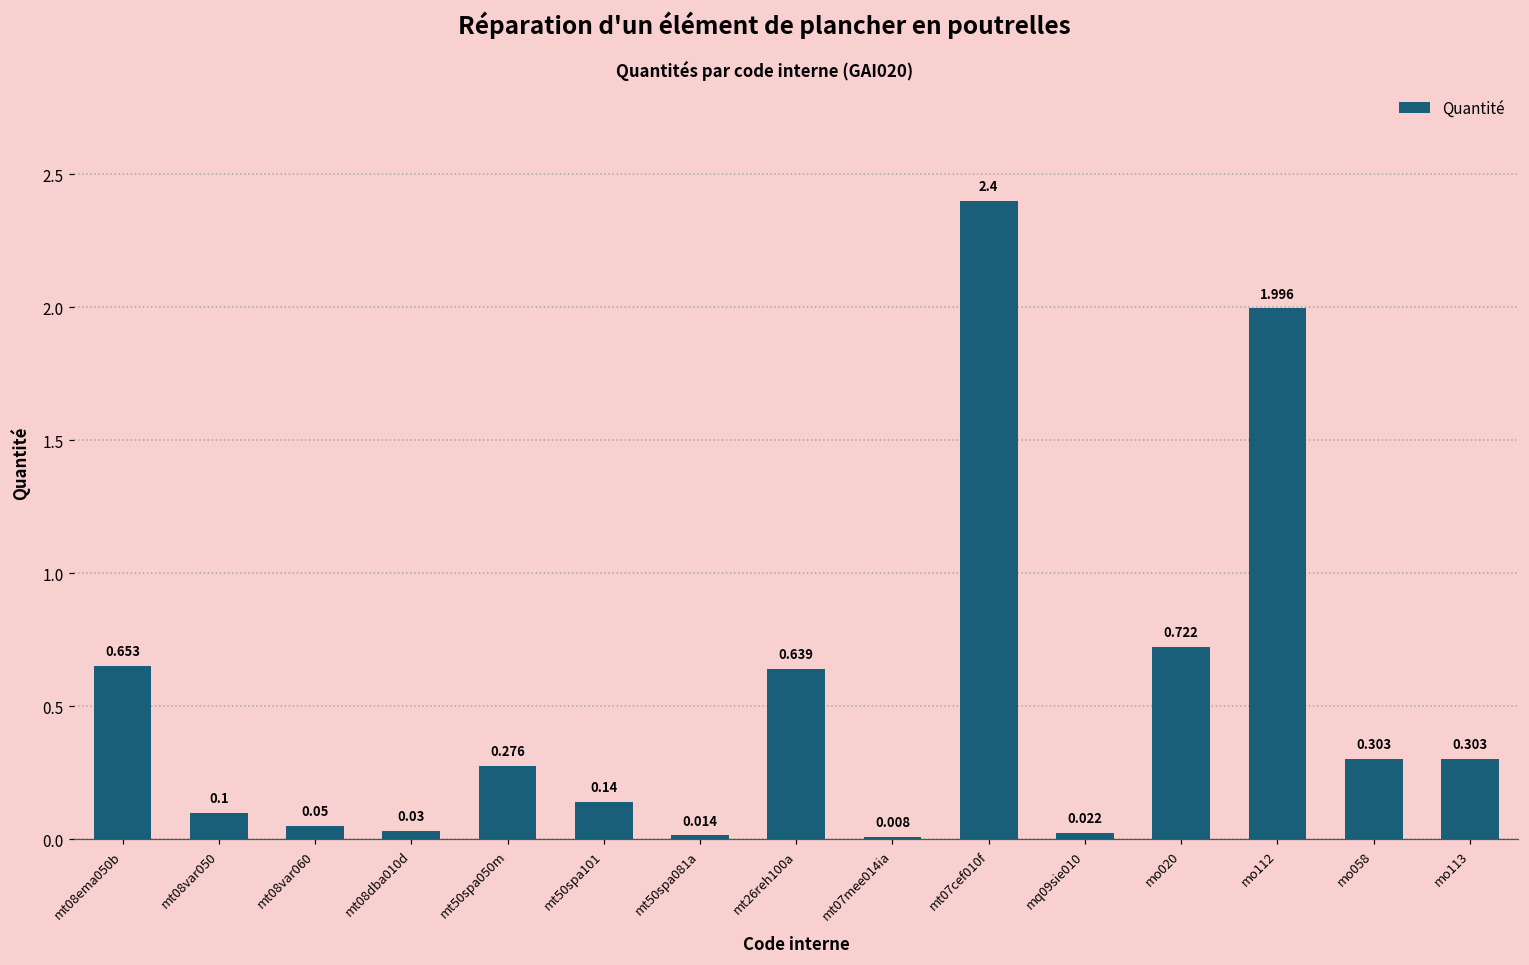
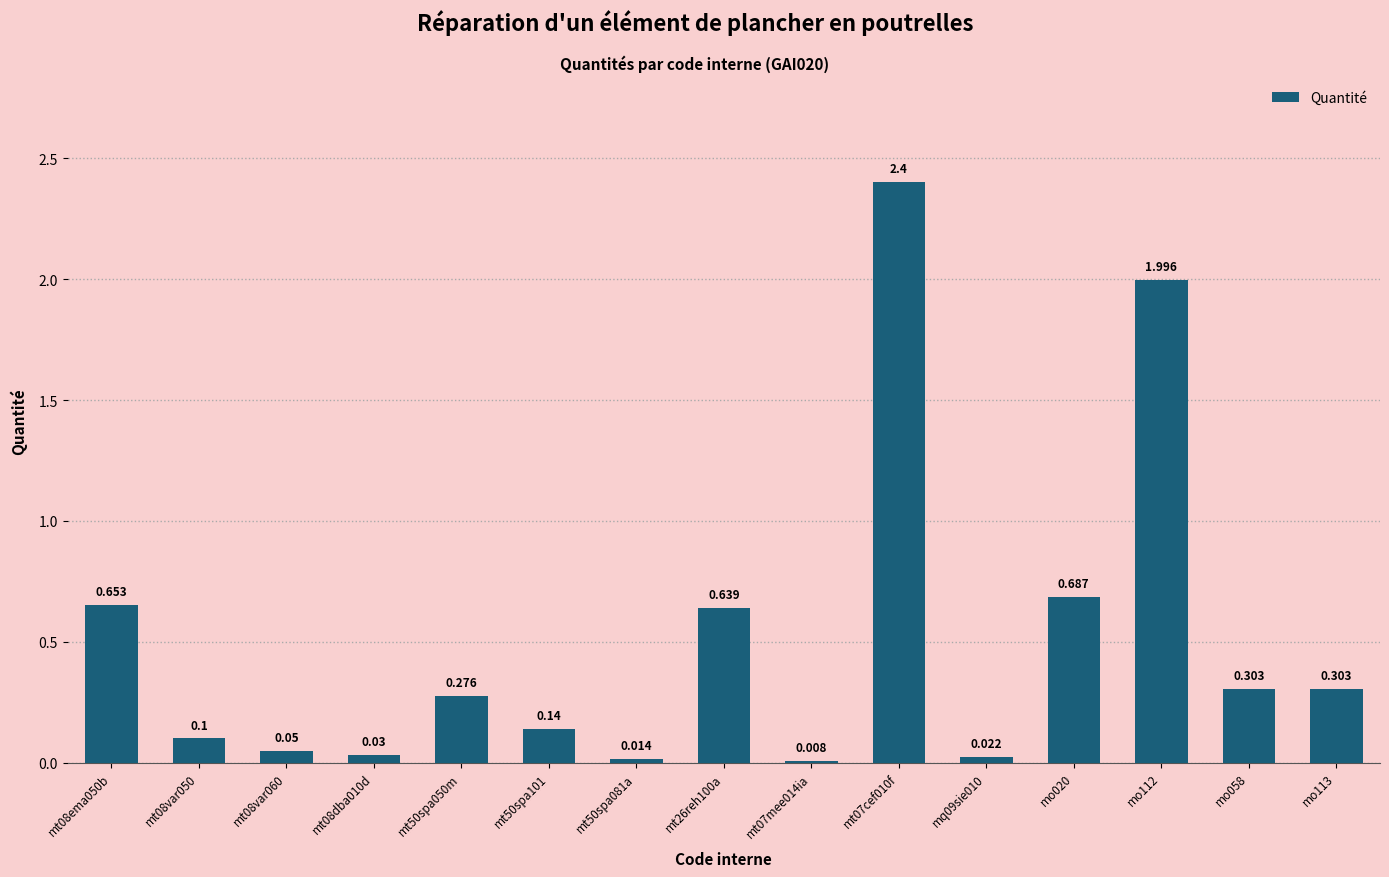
mo020: 0.722 -> 0.687
